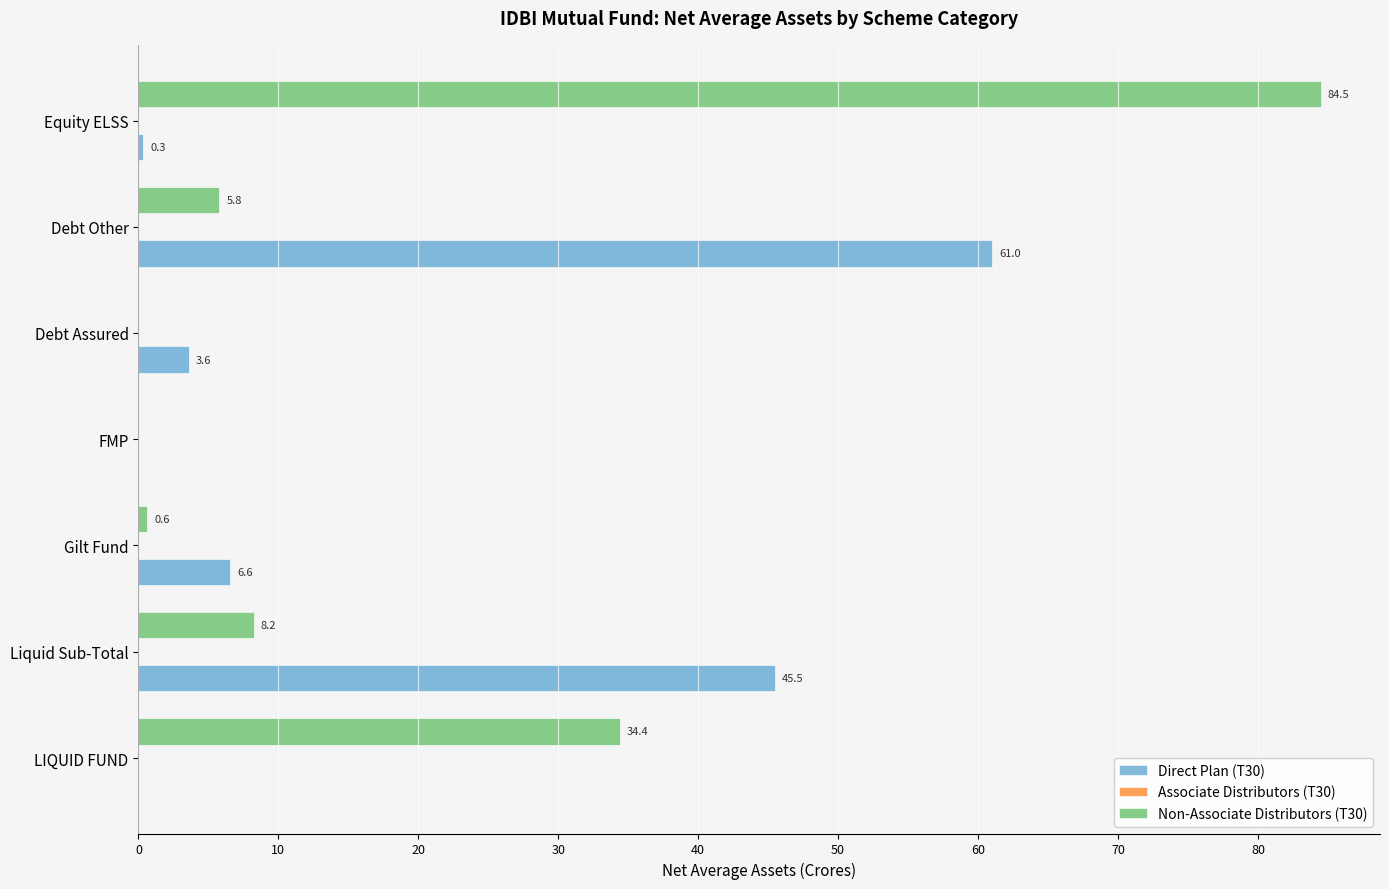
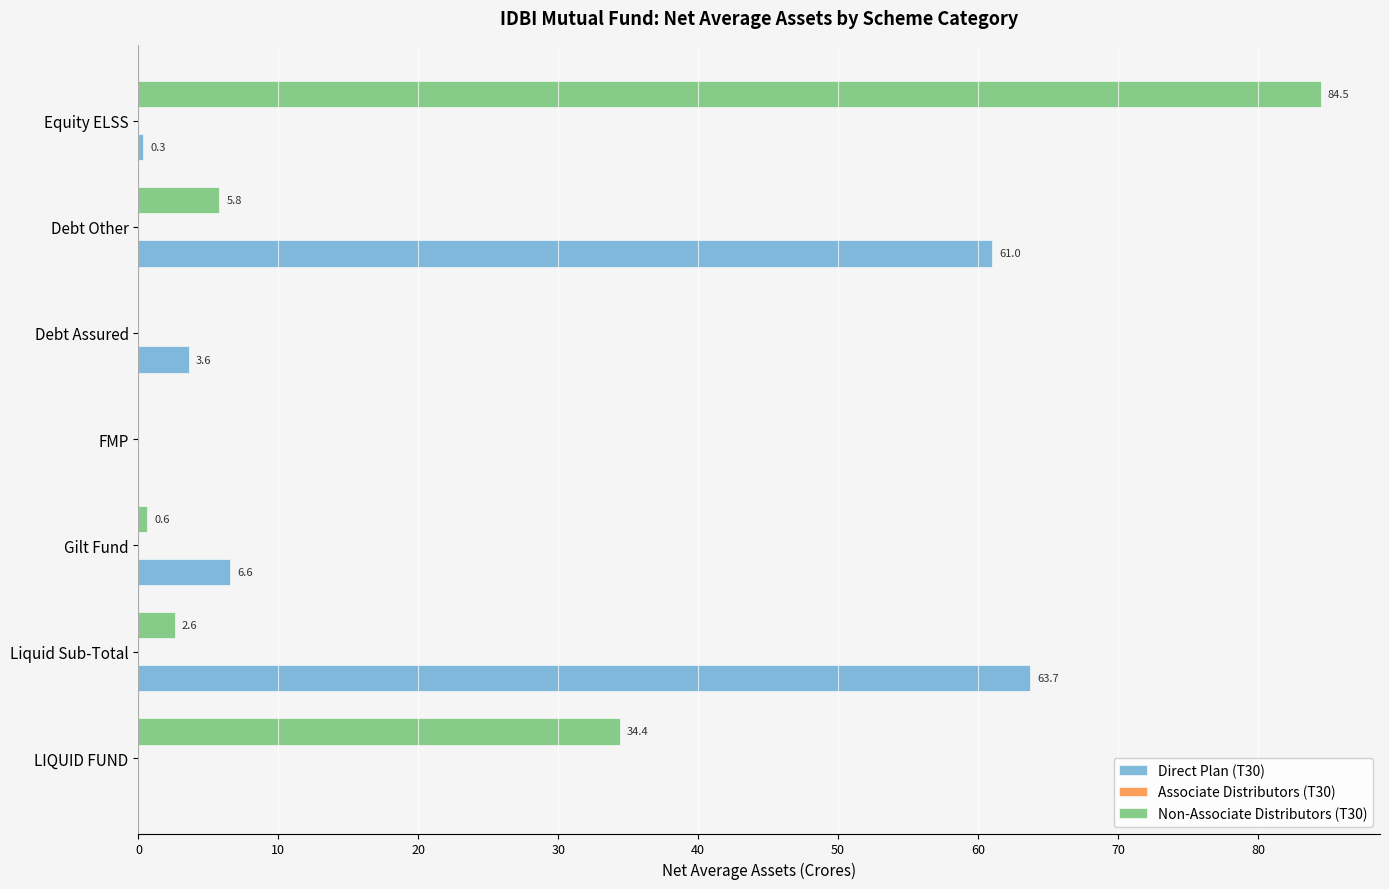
Non-Associate Distributors (T30), Liquid Sub-Total: 8.2 -> 2.6
Direct Plan (T30), Liquid Sub-Total: 45.5 -> 63.7
